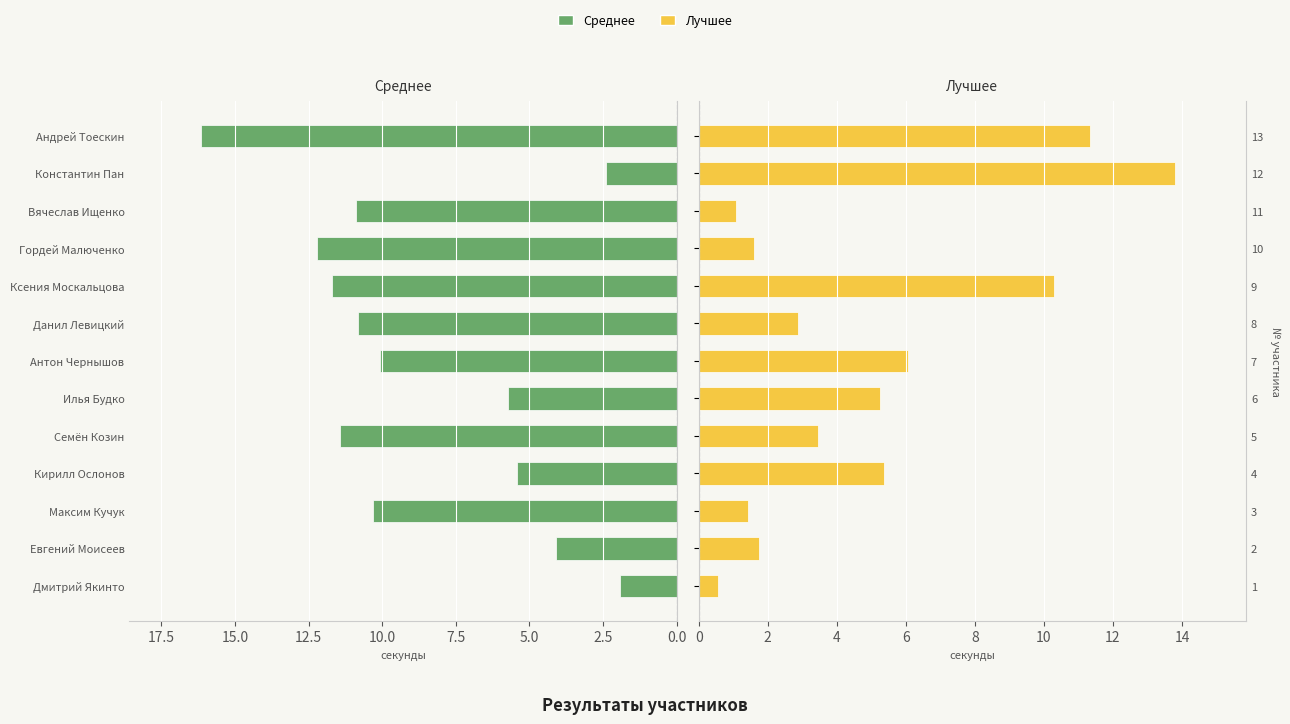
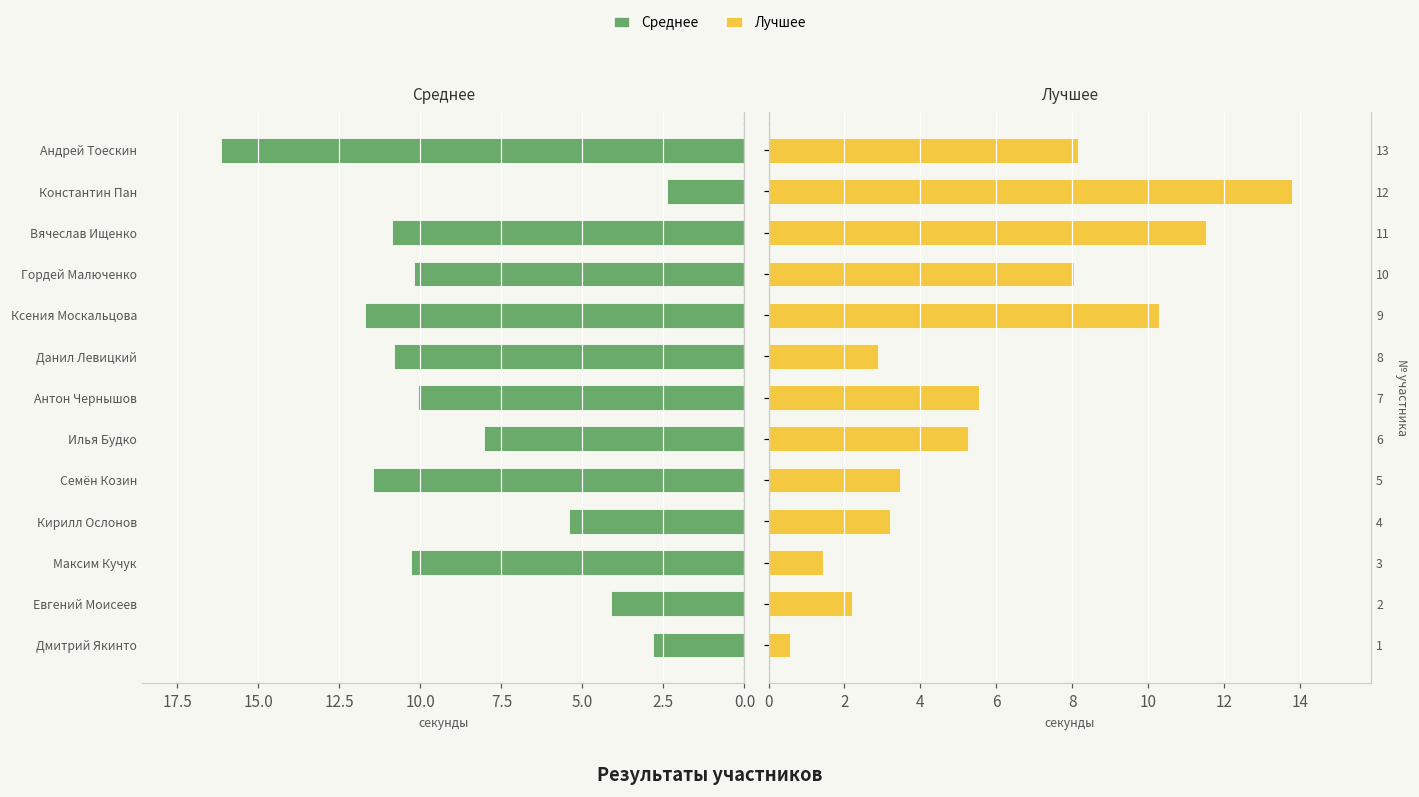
Среднее, Гордей Малюченко: 12.2 -> 10.2
Среднее, Илья Будко: 5.7 -> 8.0
Среднее, Дмитрий Якинто: 1.9 -> 2.8
Лучшее, 13: 11.3 -> 8.2
Лучшее, 11: 1.1 -> 11.5
Лучшее, 10: 1.6 -> 8.1
Лучшее, 7: 6.1 -> 5.6
Лучшее, 4: 5.4 -> 3.2
Лучшее, 2: 1.8 -> 2.2
